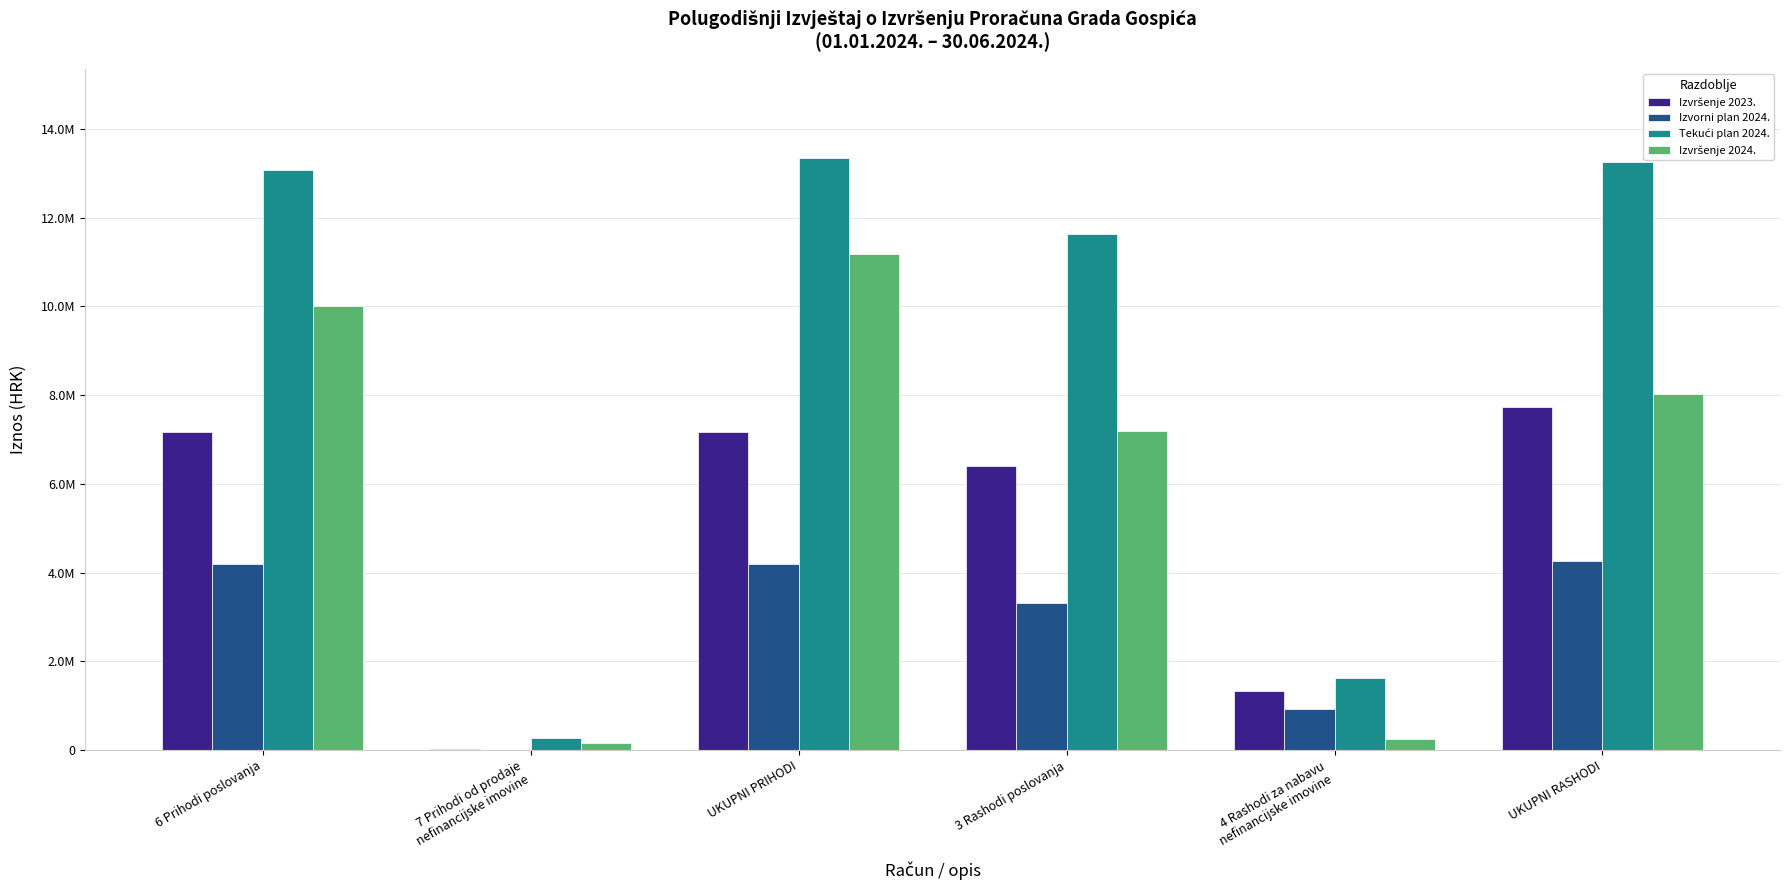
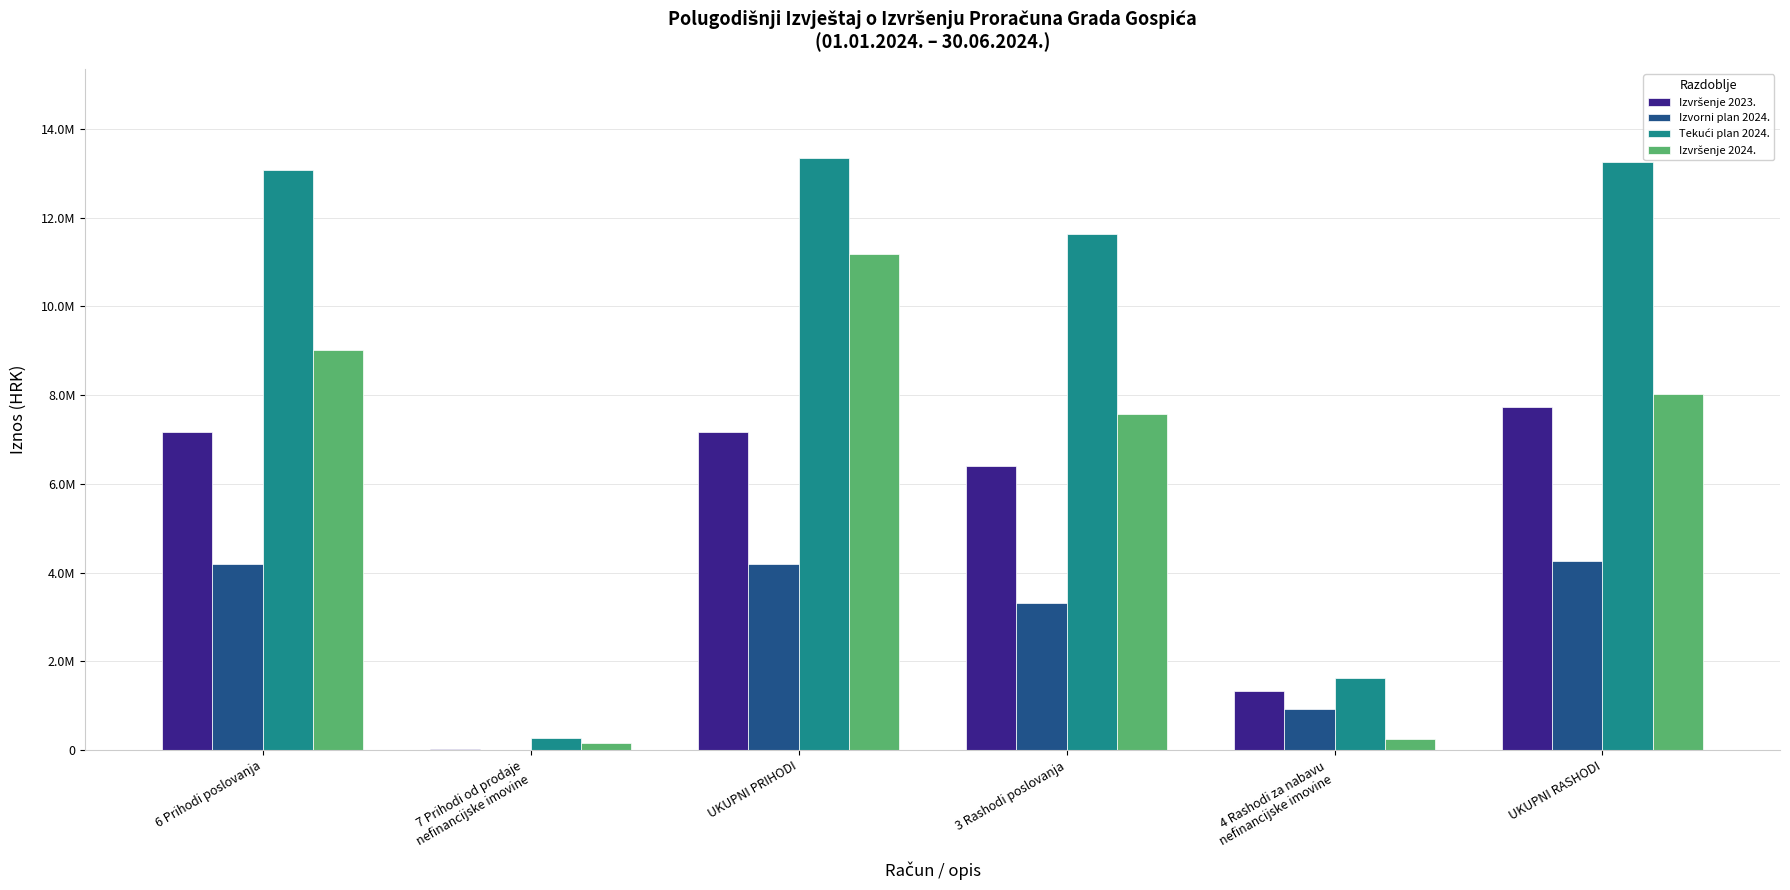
Izvršenje 2024., 6 Prihodi poslovanja: 10000000 -> 9000000
Izvršenje 2024., 3 Rashodi poslovanja: 7200000 -> 7600000
